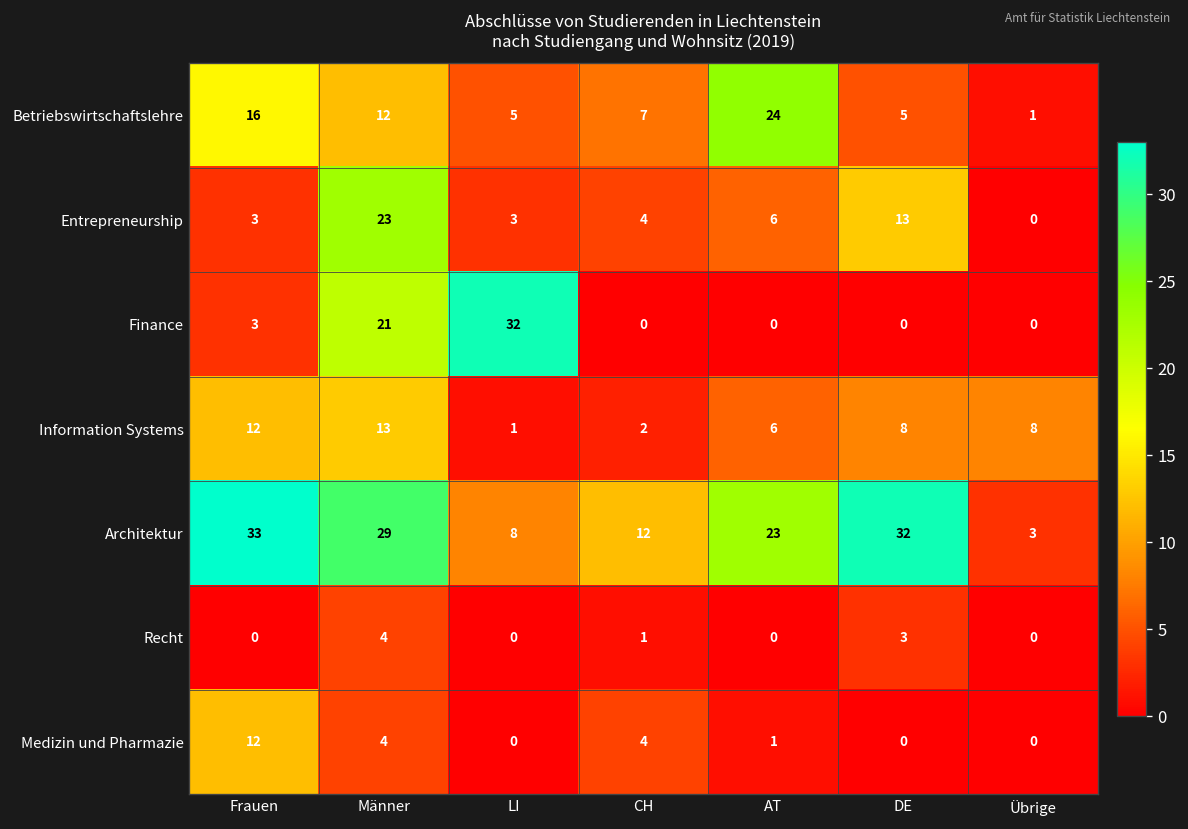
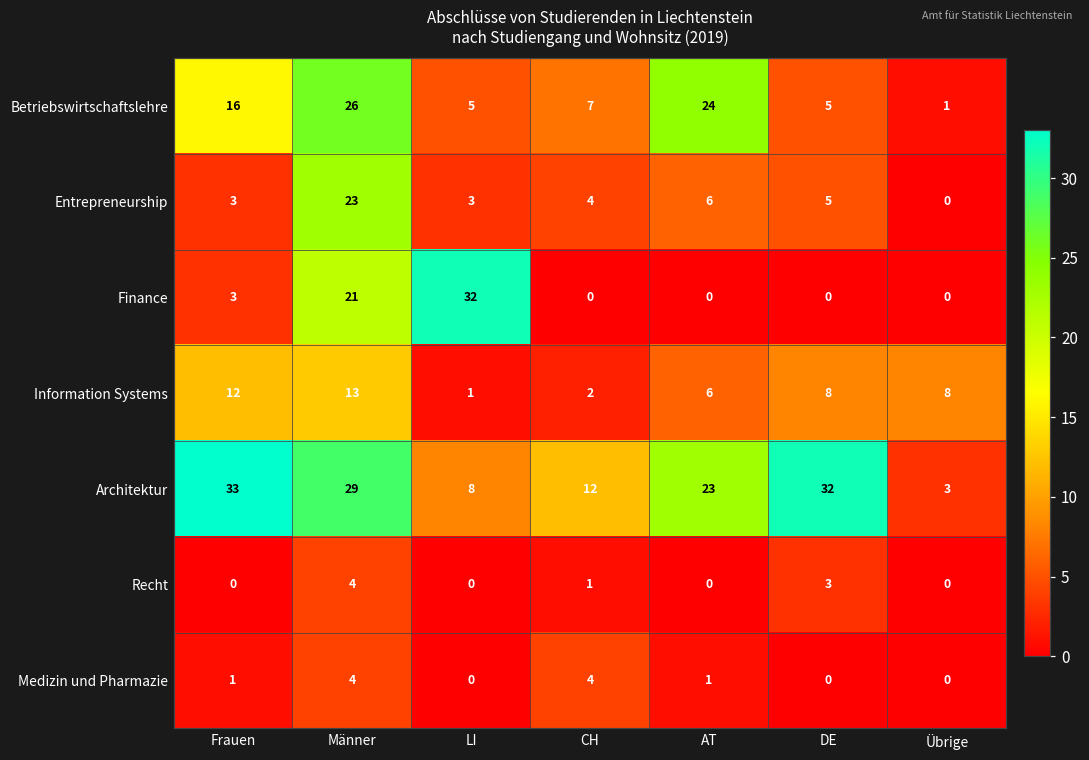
Betriebswirtschaftslehre, Männer: 12 -> 26
Entrepreneurship, DE: 13 -> 5
Medizin und Pharmazie, Frauen: 12 -> 1
